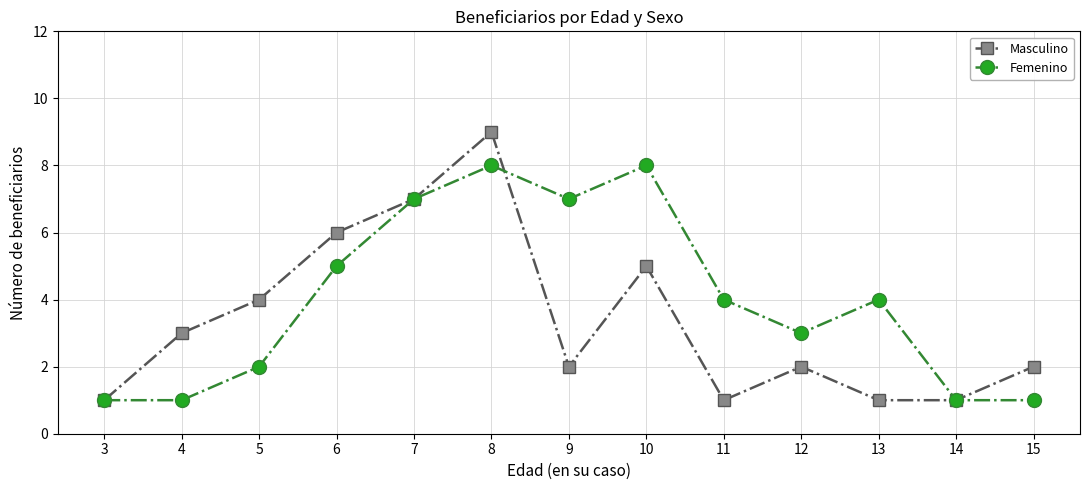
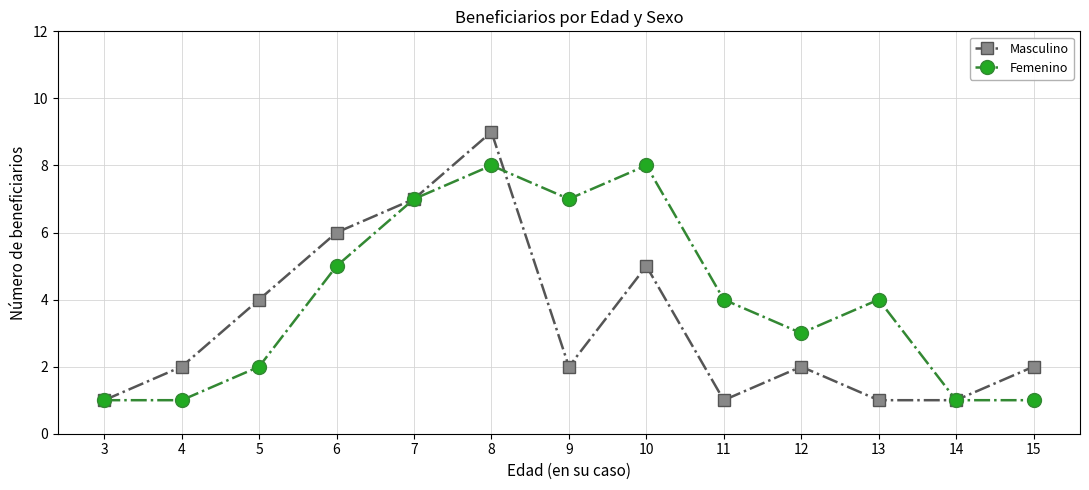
Masculino, 4: 3 -> 2
